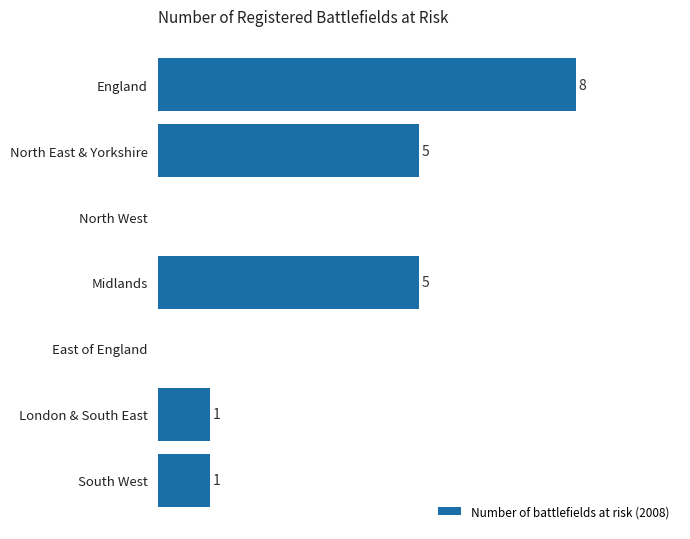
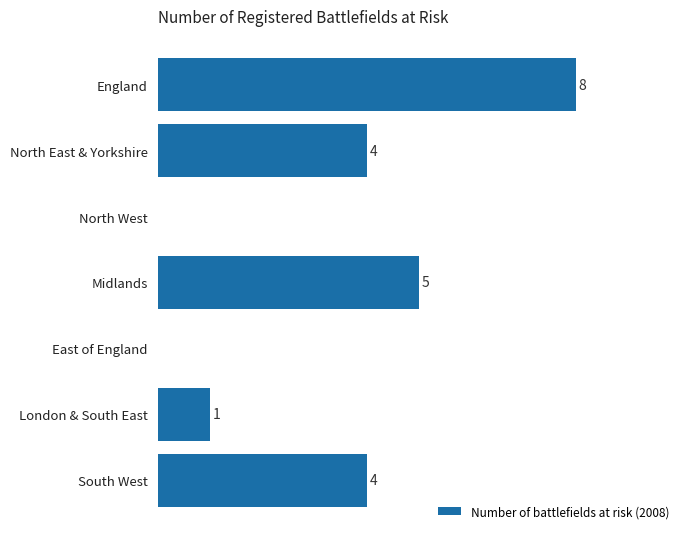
North East & Yorkshire: 5 -> 4
South West: 1 -> 4
